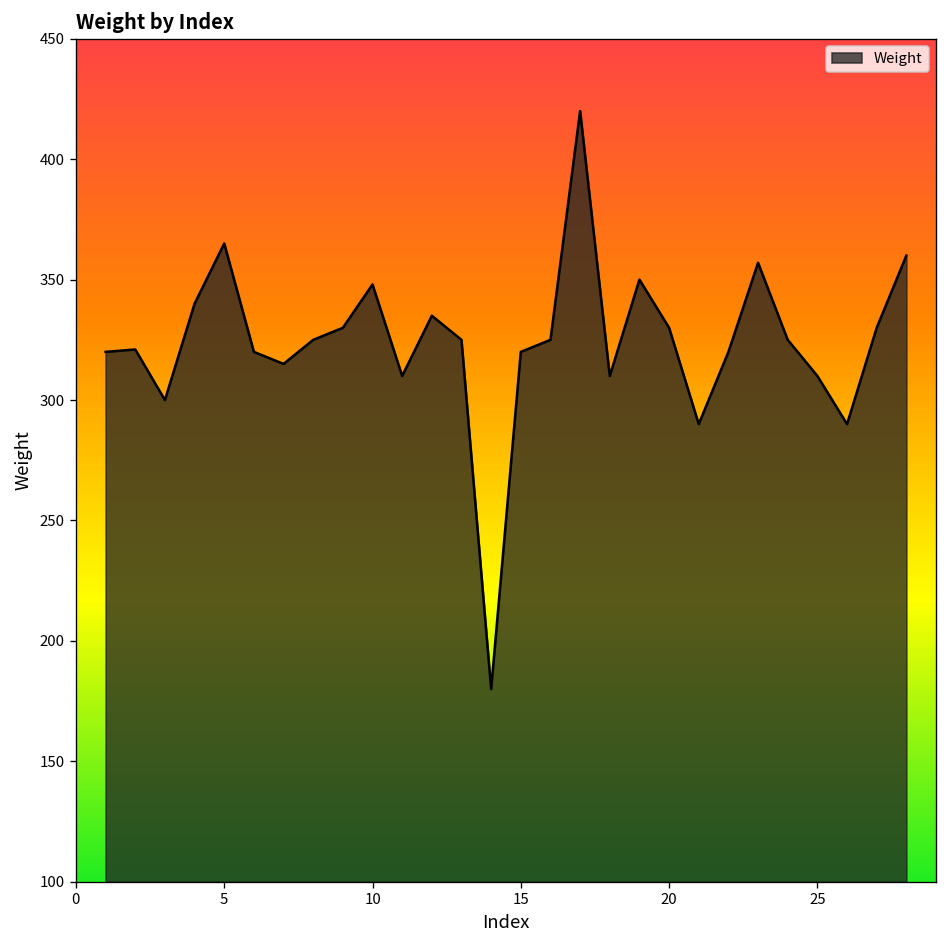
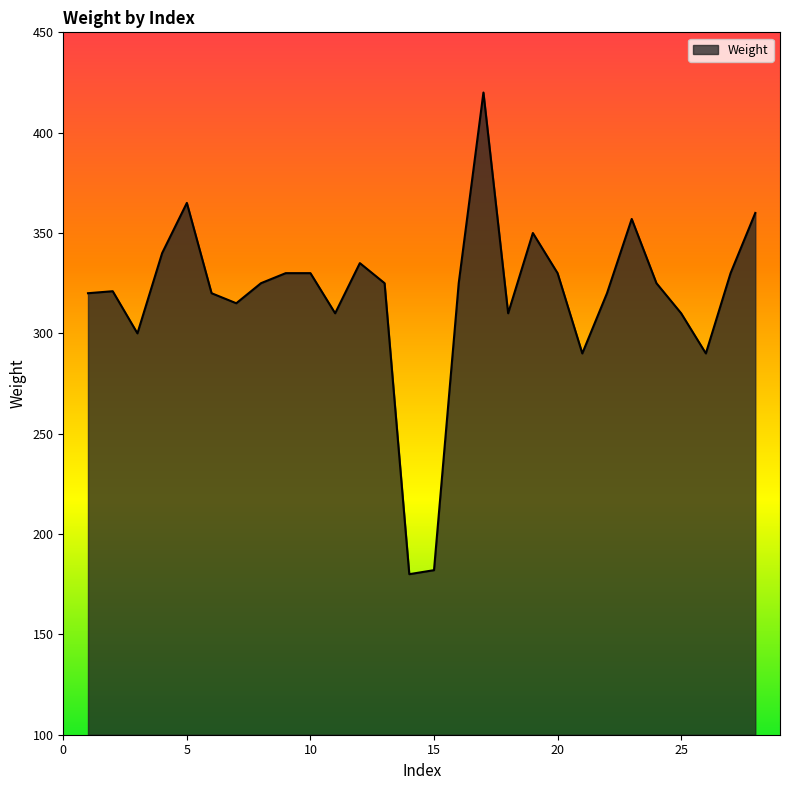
10: 348 -> 330
15: 320 -> 182
